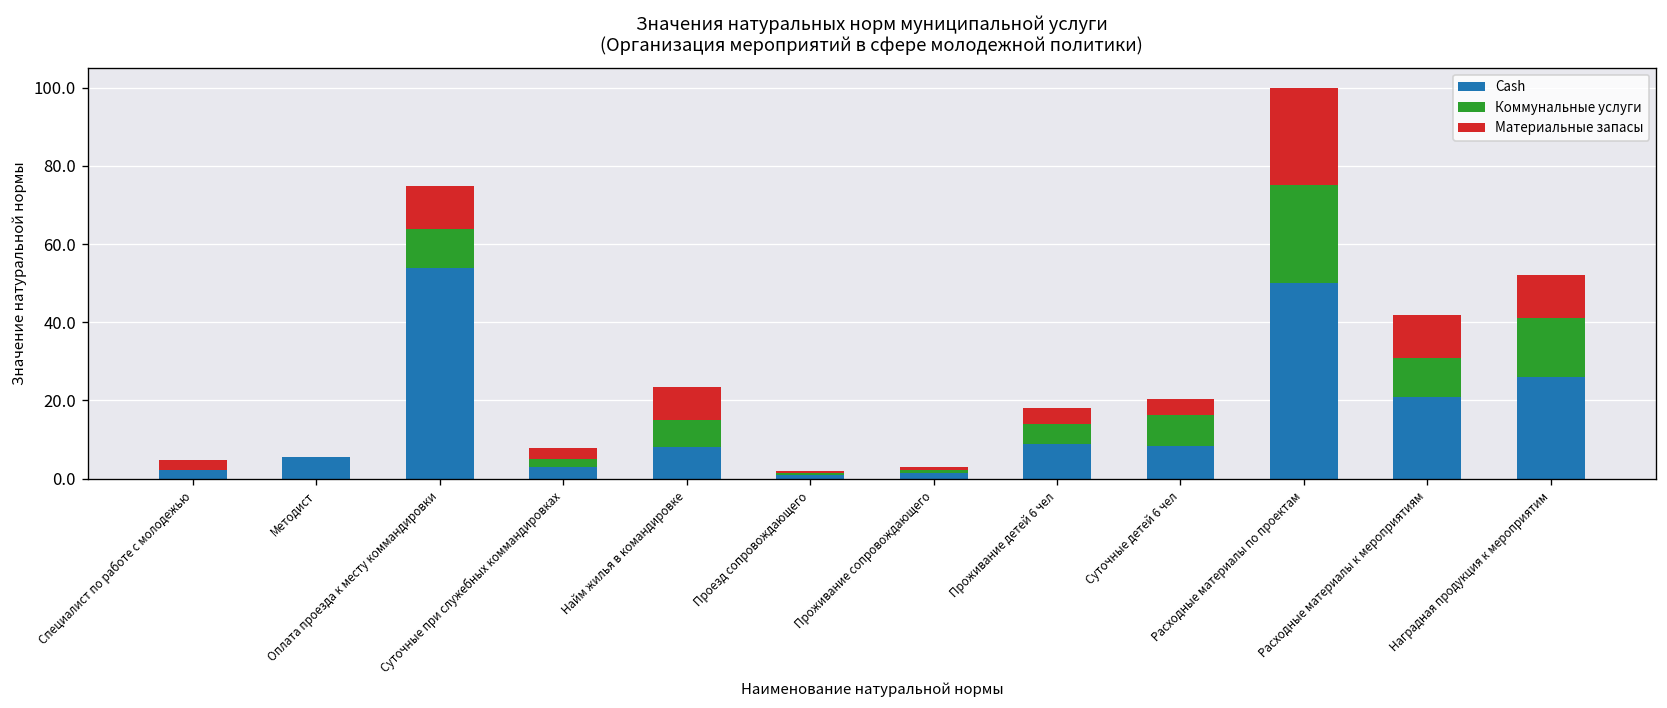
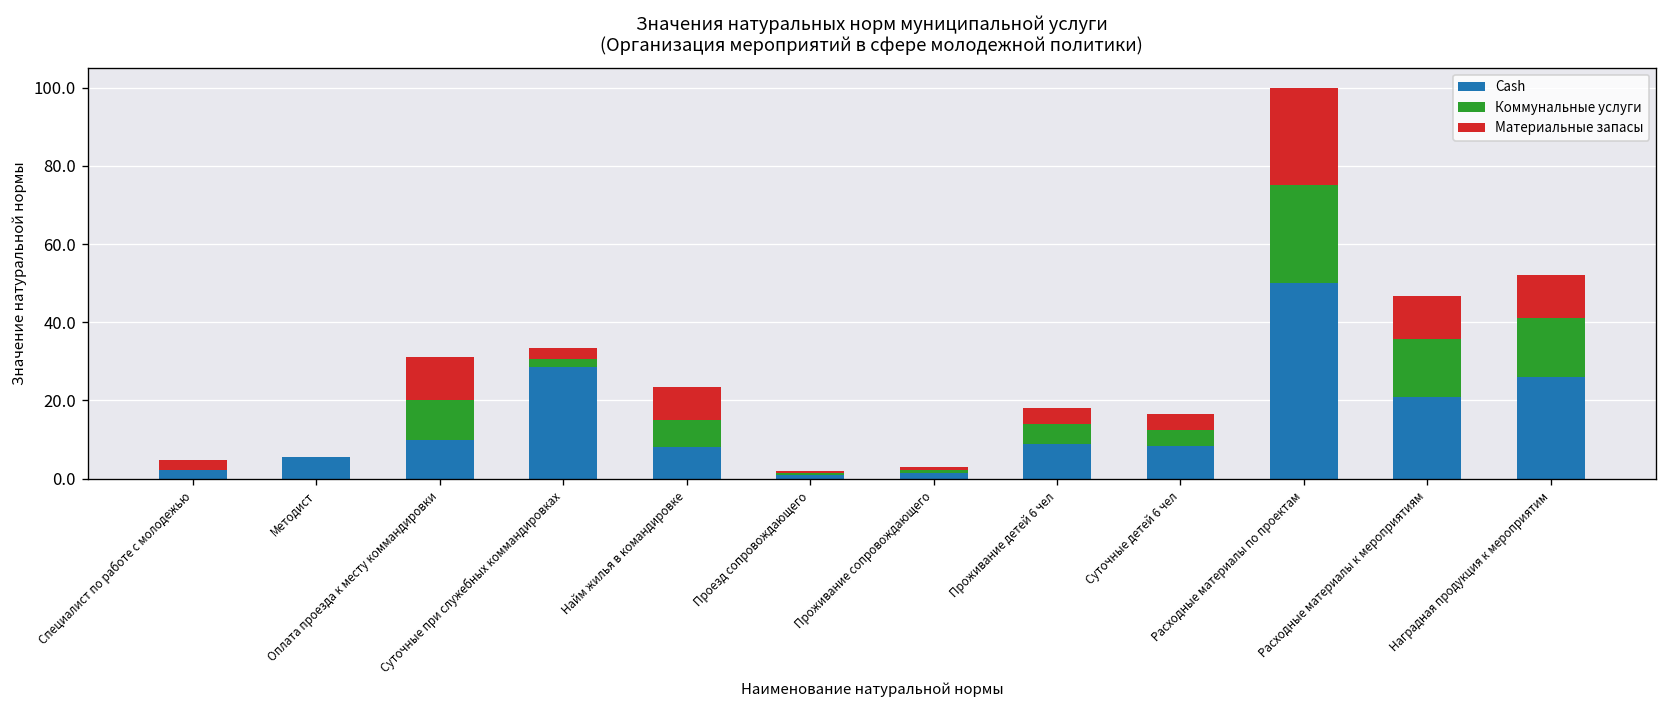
Cash, Оплата проезда к месту коммандировки: 54 -> 10
Cash, Суточные при служебных коммандировках: 3 -> 29
Коммунальные услуги, Суточные детей 6 чел: 8 -> 4
Коммунальные услуги, Расходные материалы к мероприятиям: 10 -> 15
